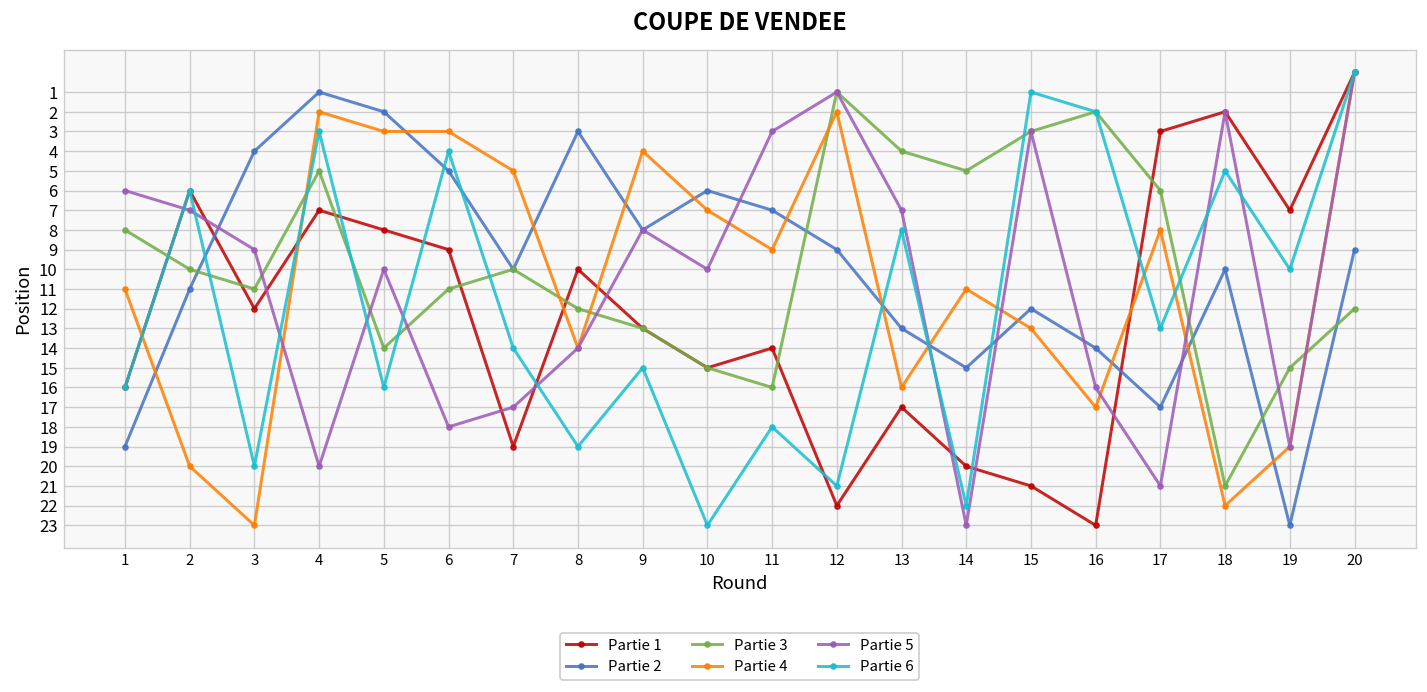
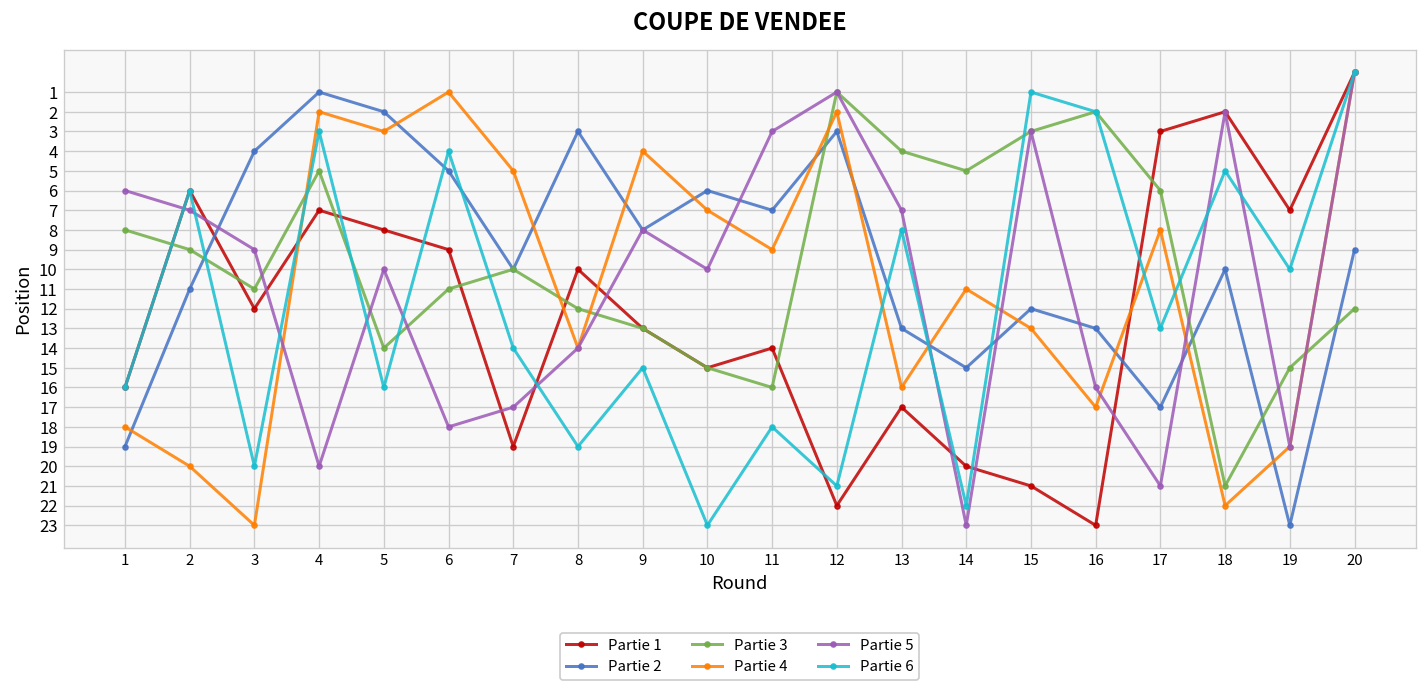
Partie 4, 1: 11 -> 18
Partie 3, 2: 10 -> 9
Partie 4, 6: 3 -> 1
Partie 2, 12: 9 -> 3
Partie 2, 16: 14 -> 13
